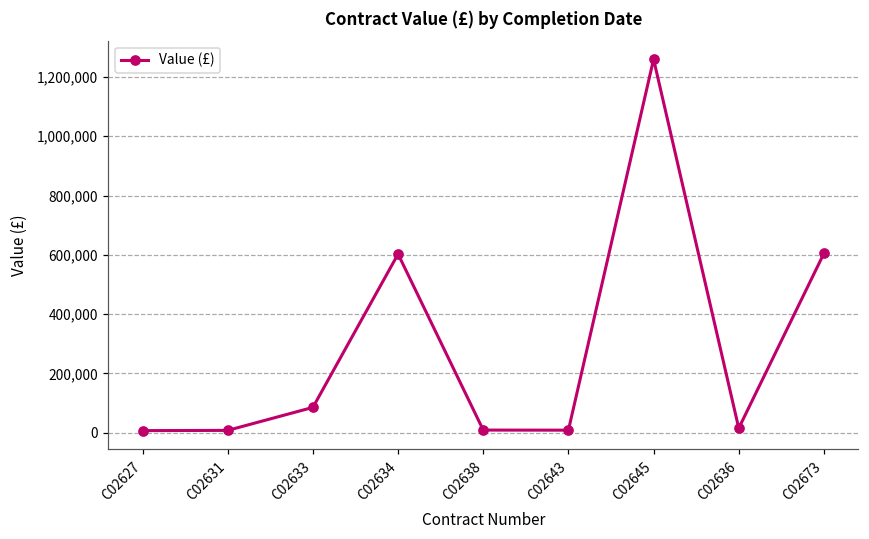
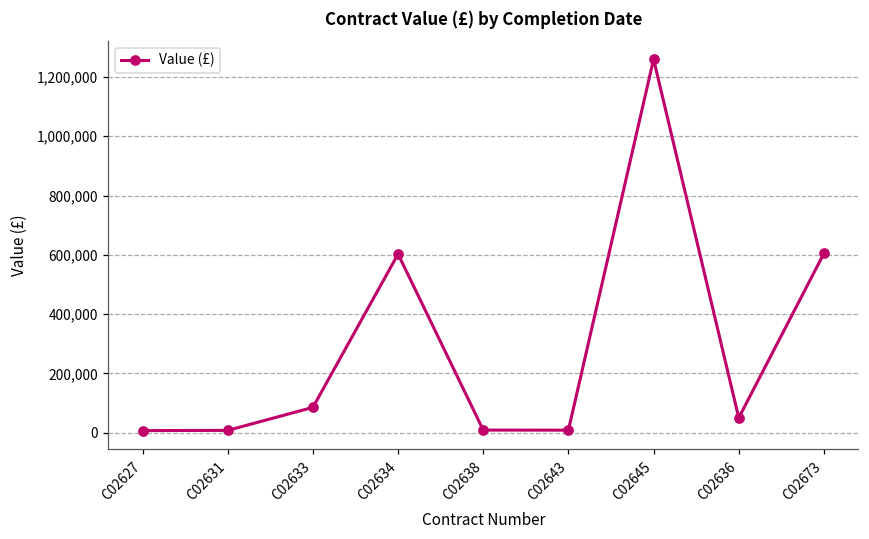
C02636: 20,000 -> 50,000
